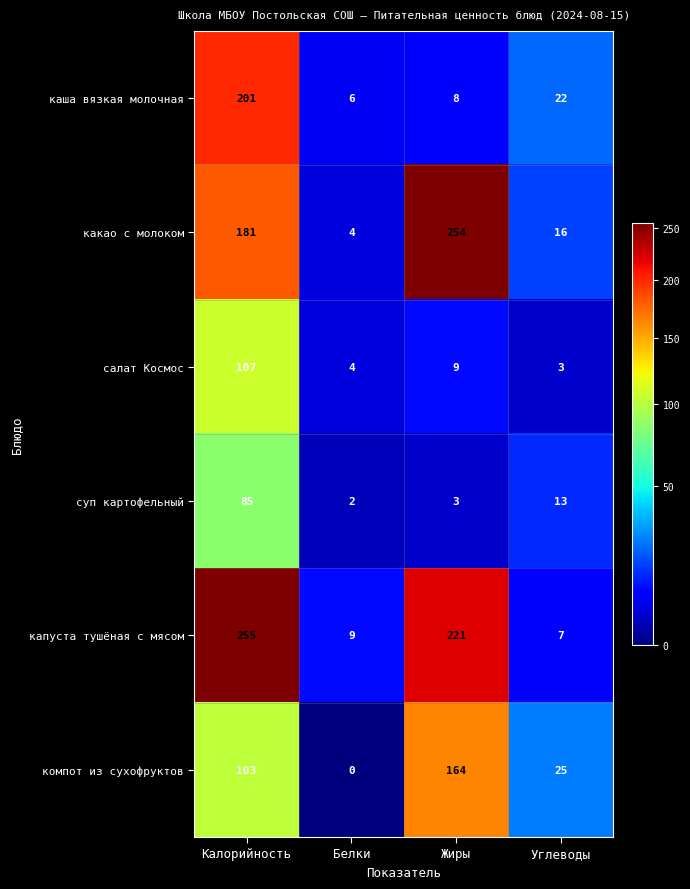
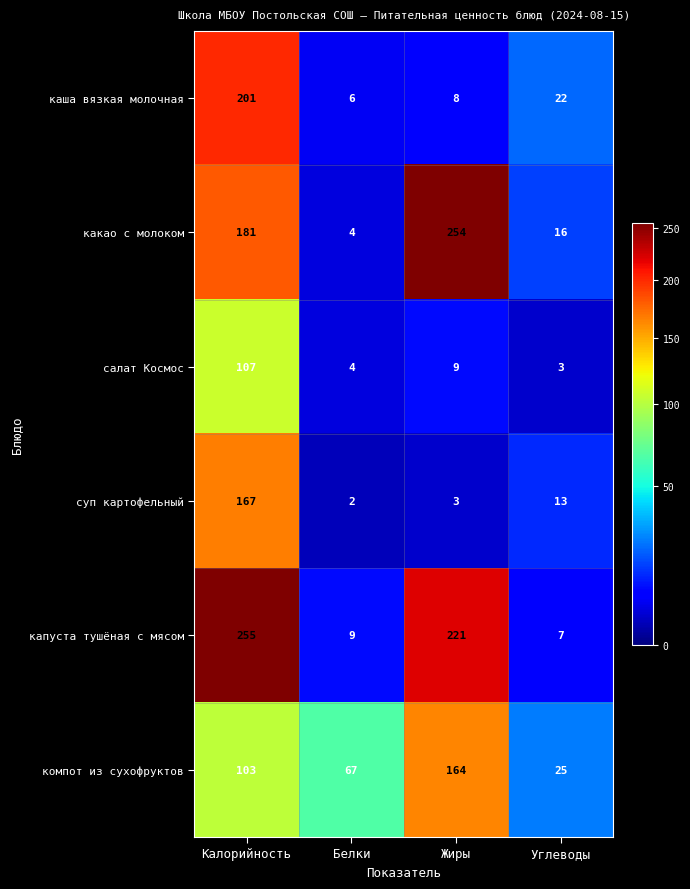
суп картофельный, Калорийность: 85 -> 167
компот из сухофруктов, Белки: 0 -> 67
